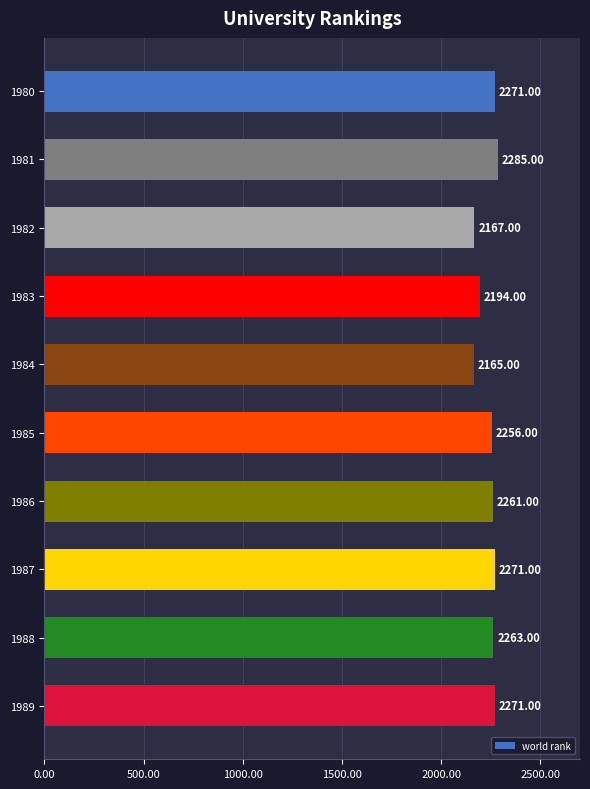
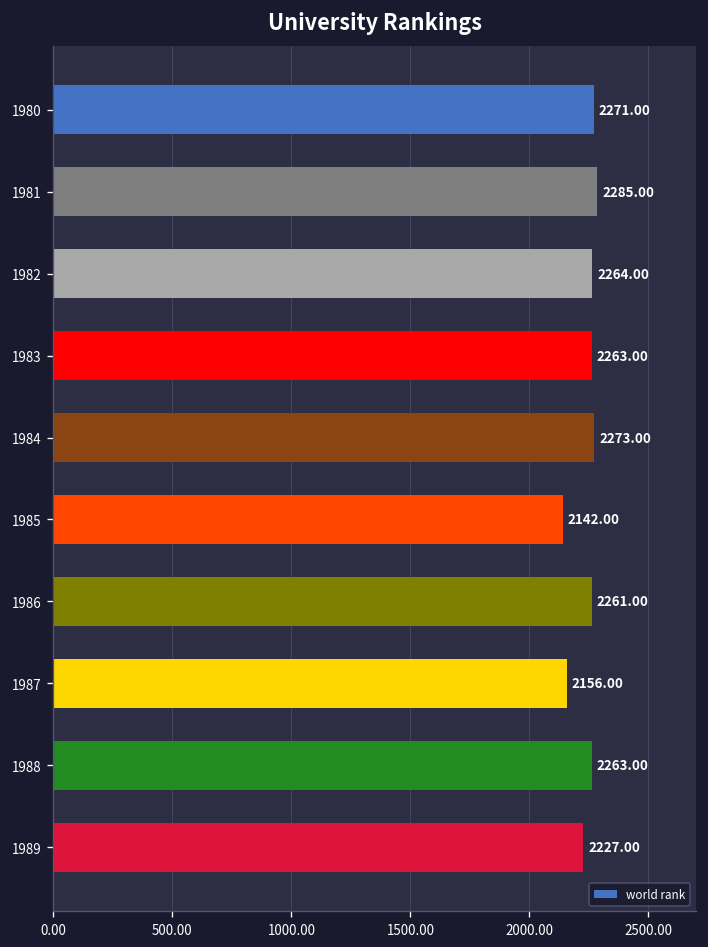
1982: 2167.00 -> 2264.00
1983: 2194.00 -> 2263.00
1984: 2165.00 -> 2273.00
1985: 2256.00 -> 2142.00
1987: 2271.00 -> 2156.00
1989: 2271.00 -> 2227.00
